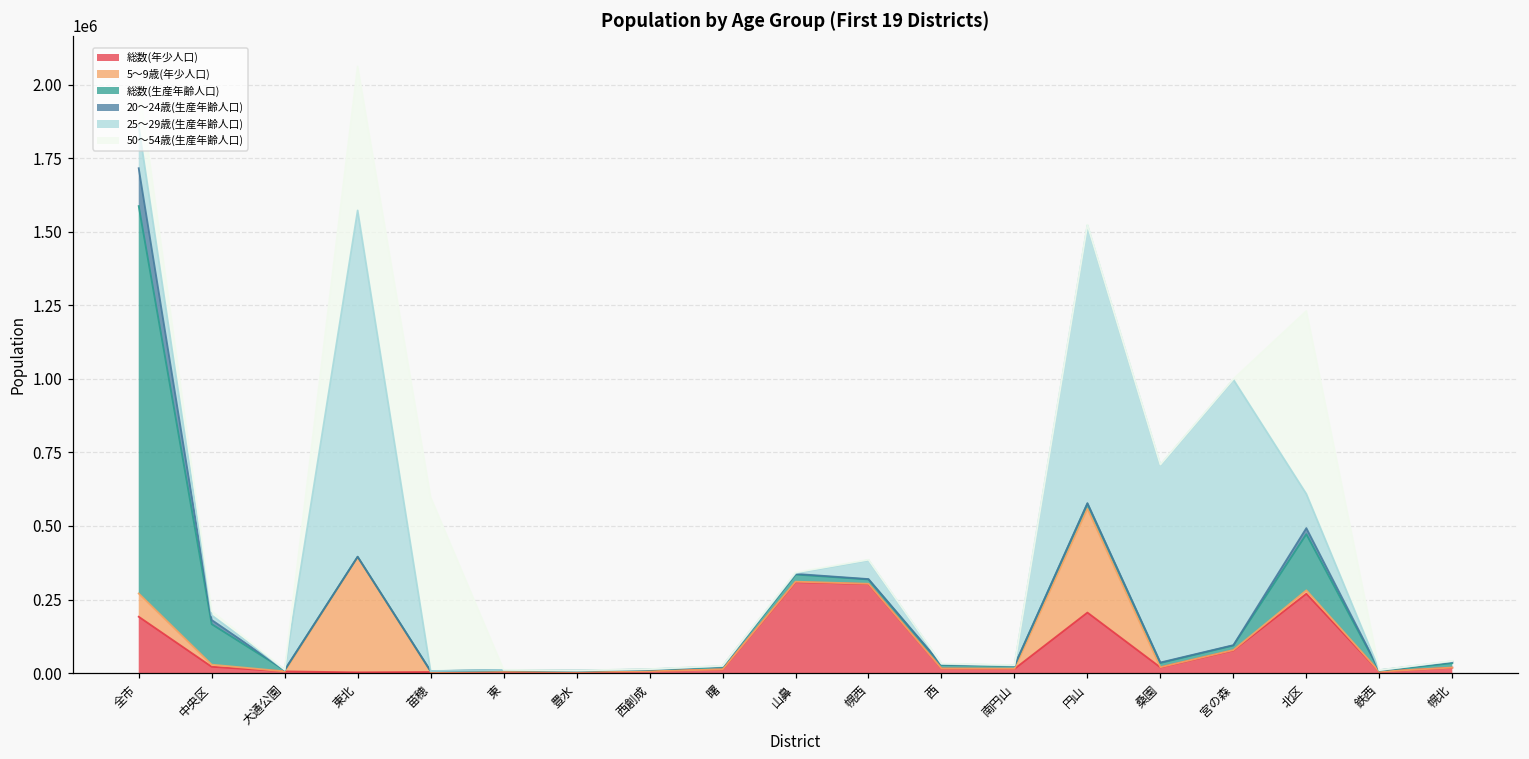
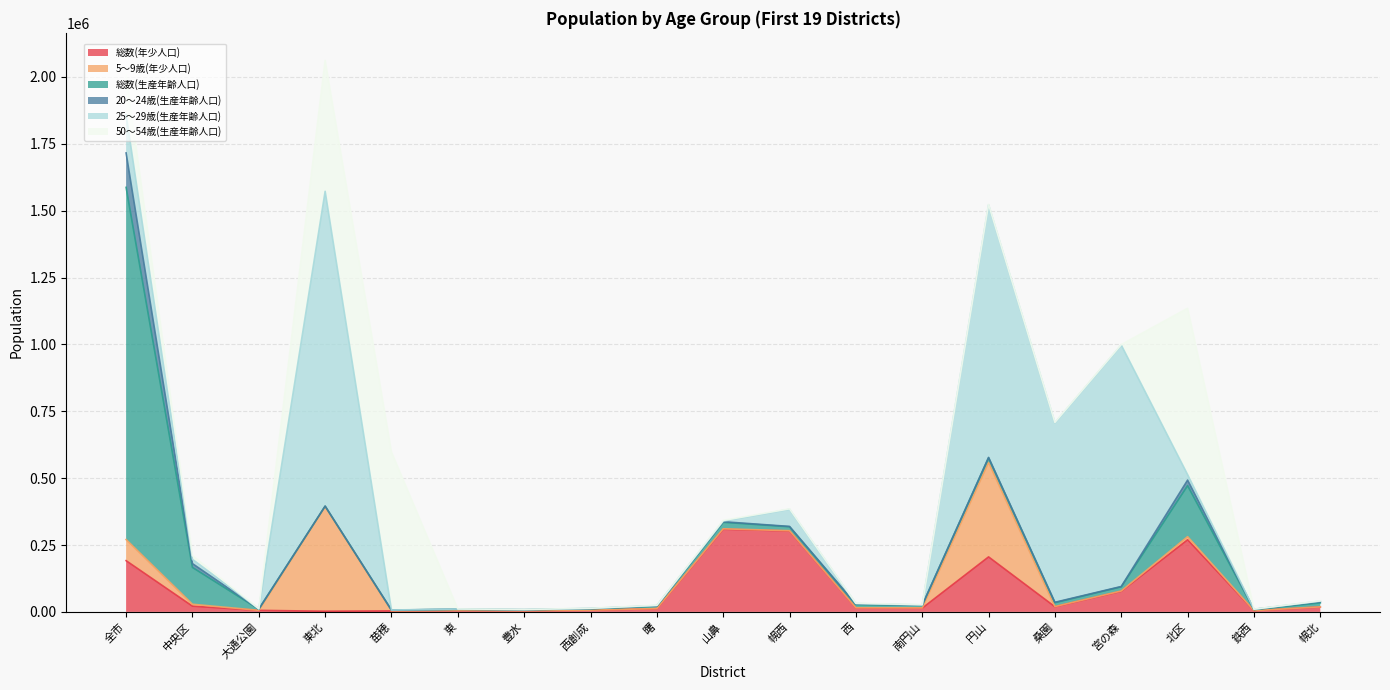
25～29歳(生産年齢人口), 北区: 120000 -> 20000
